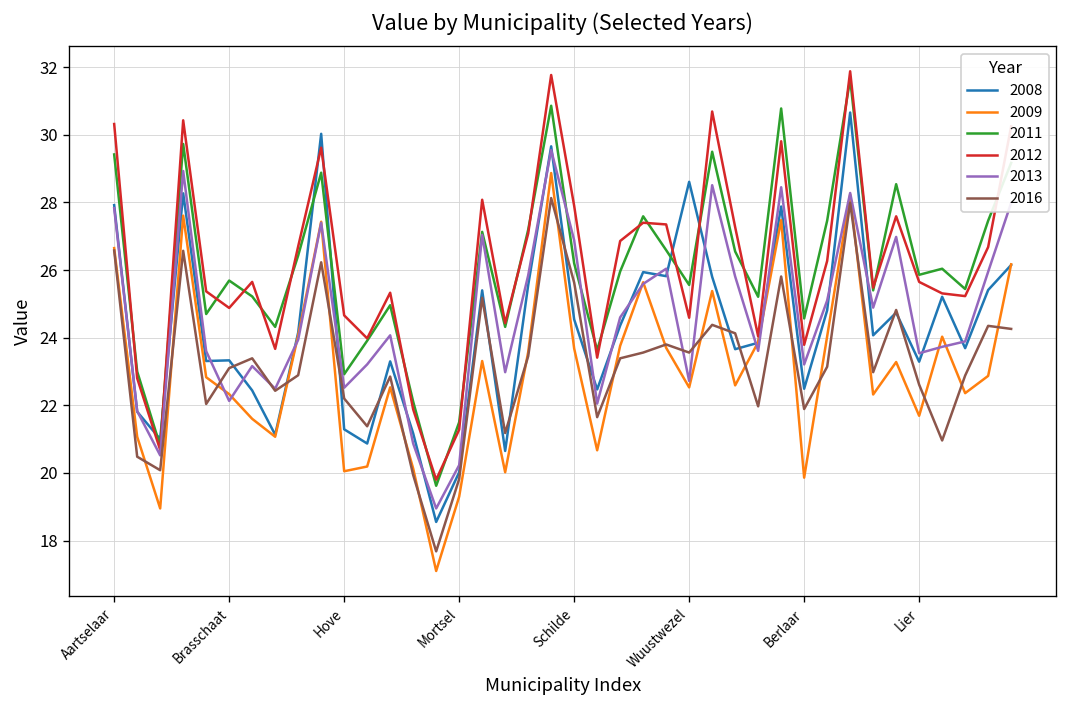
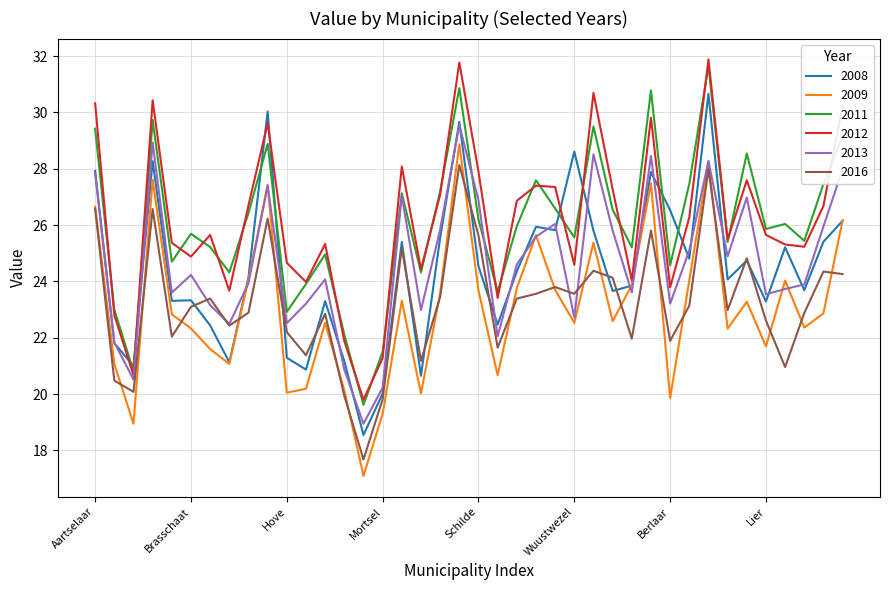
2013, Brasschaat: 22.1 -> 24.2
2008, Berlaar: 22.5 -> 26.5
